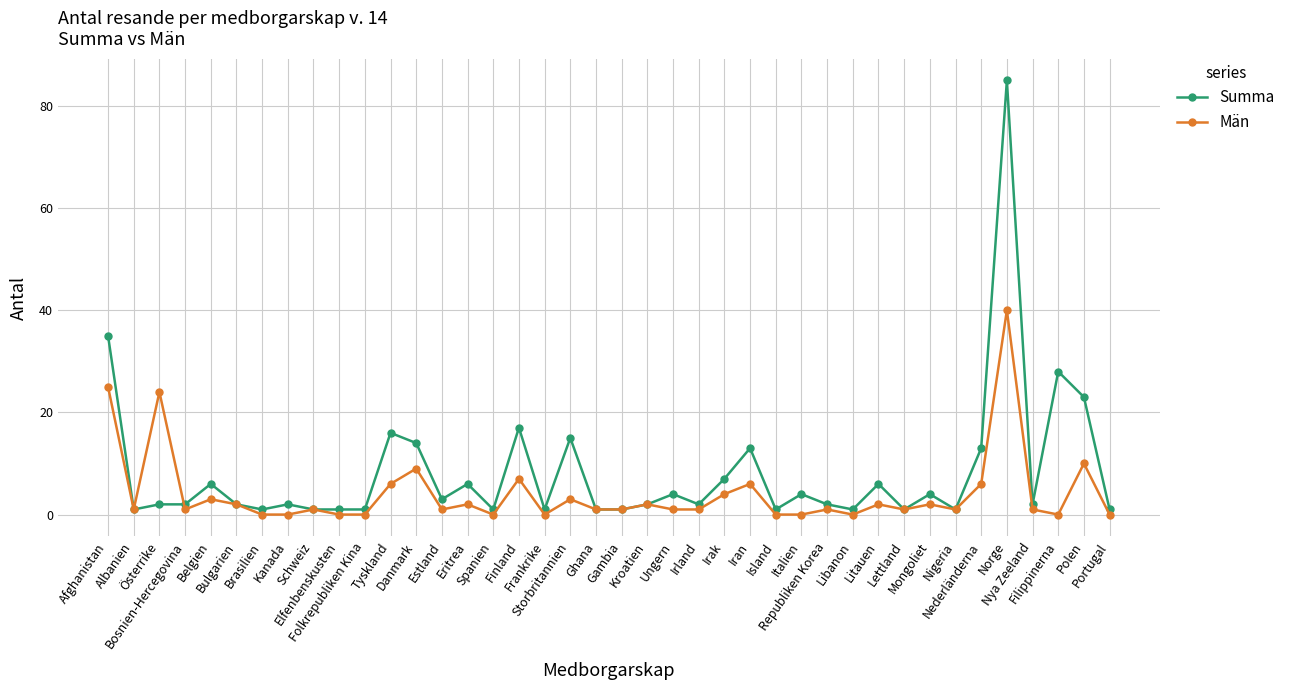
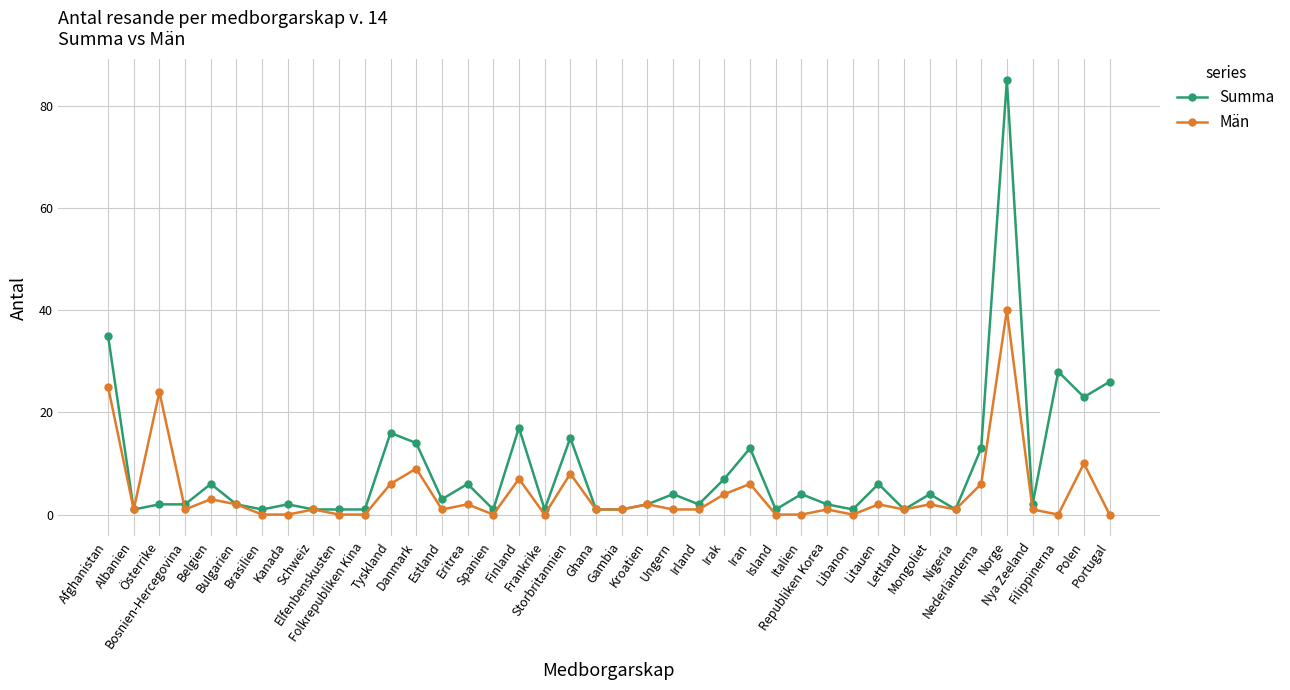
Män, Storbritannien: 3 -> 8
Summa, Portugal: 1 -> 26
